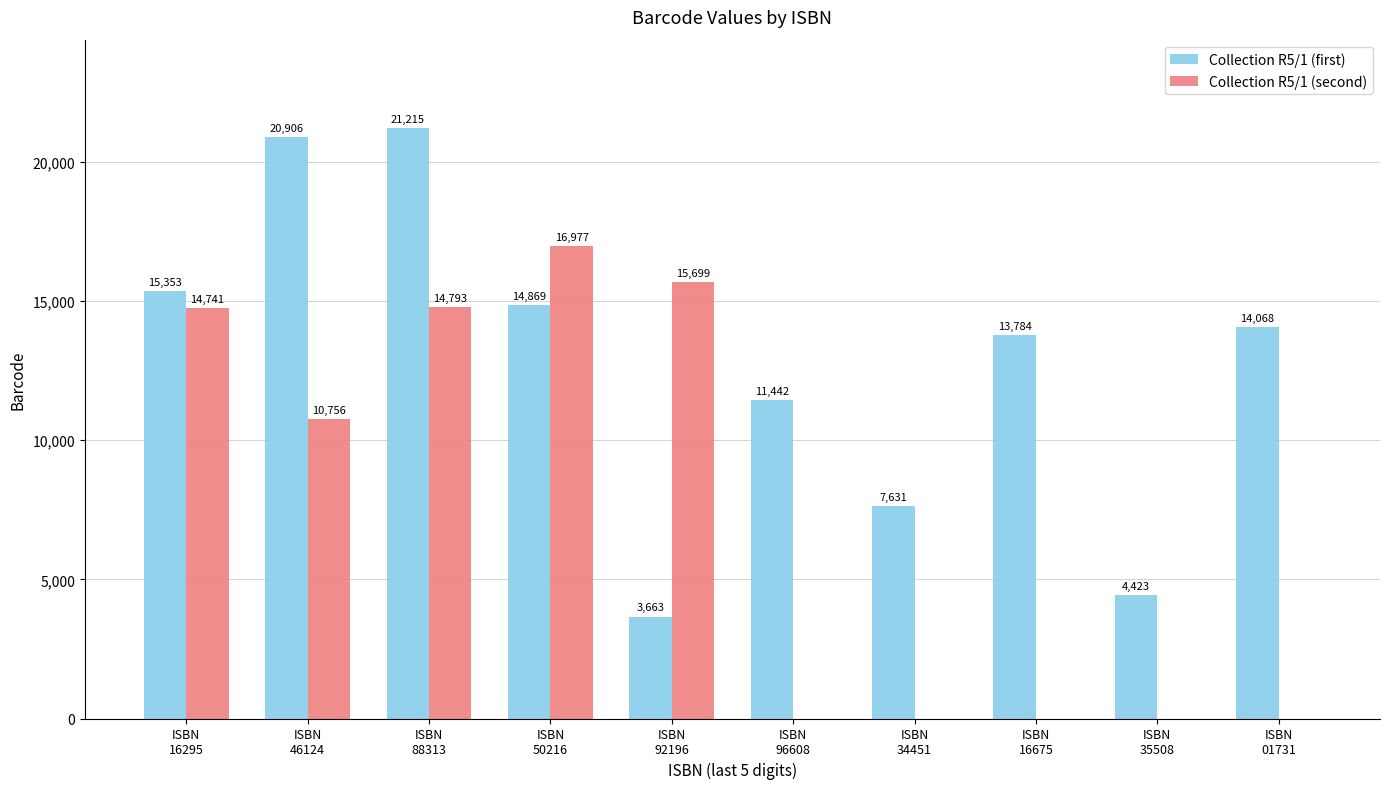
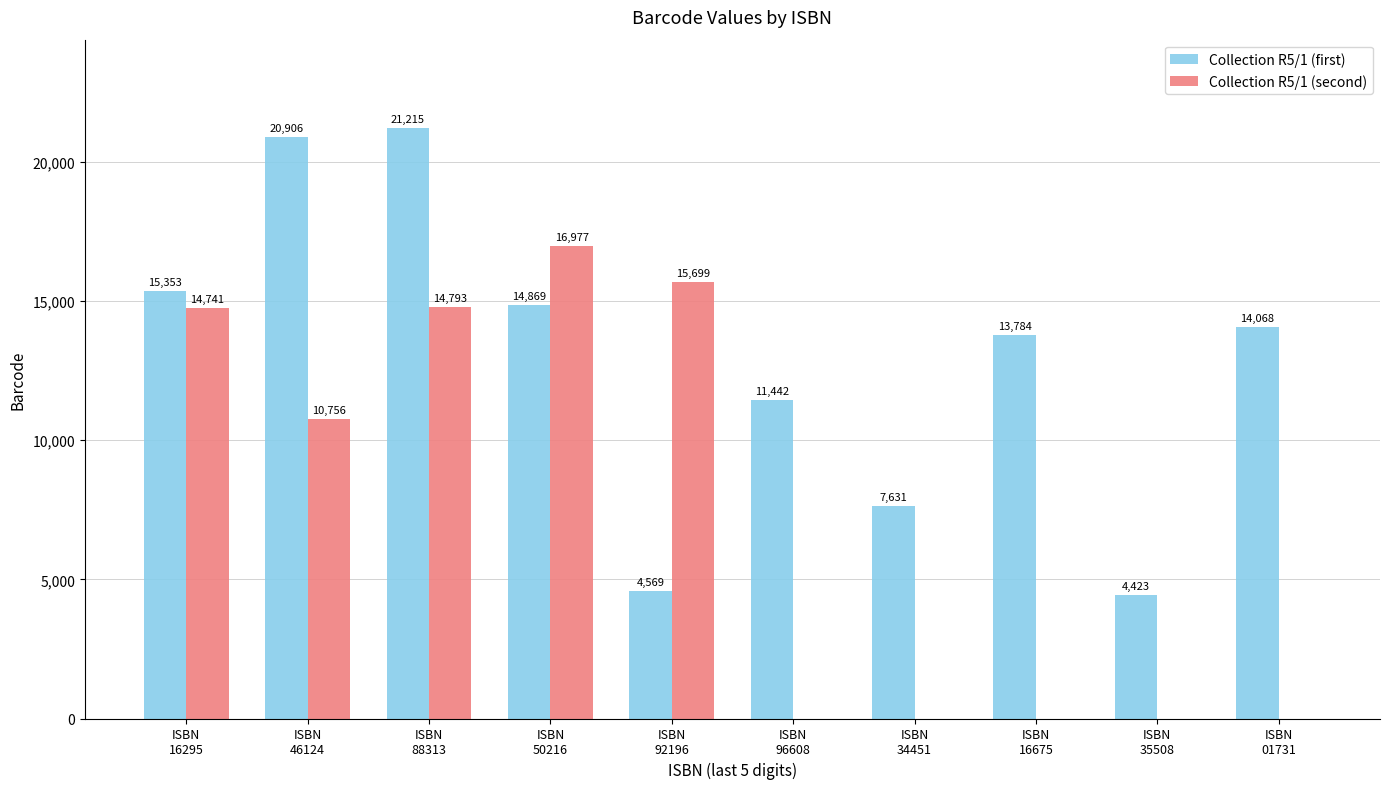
Collection R5/1 (first), ISBN 92196: 3,663 -> 4,569
